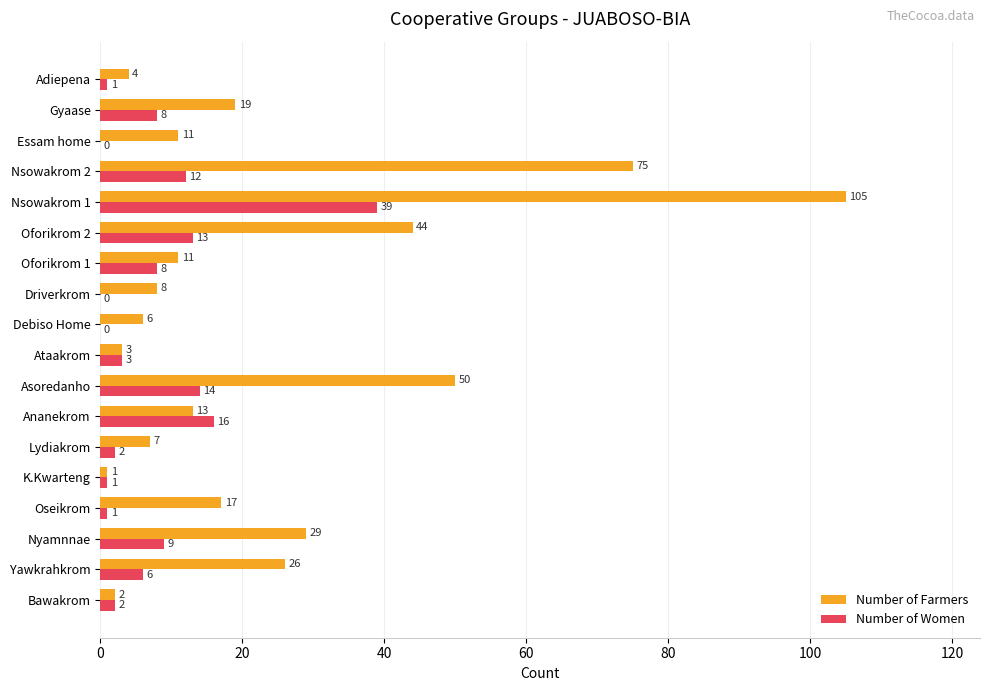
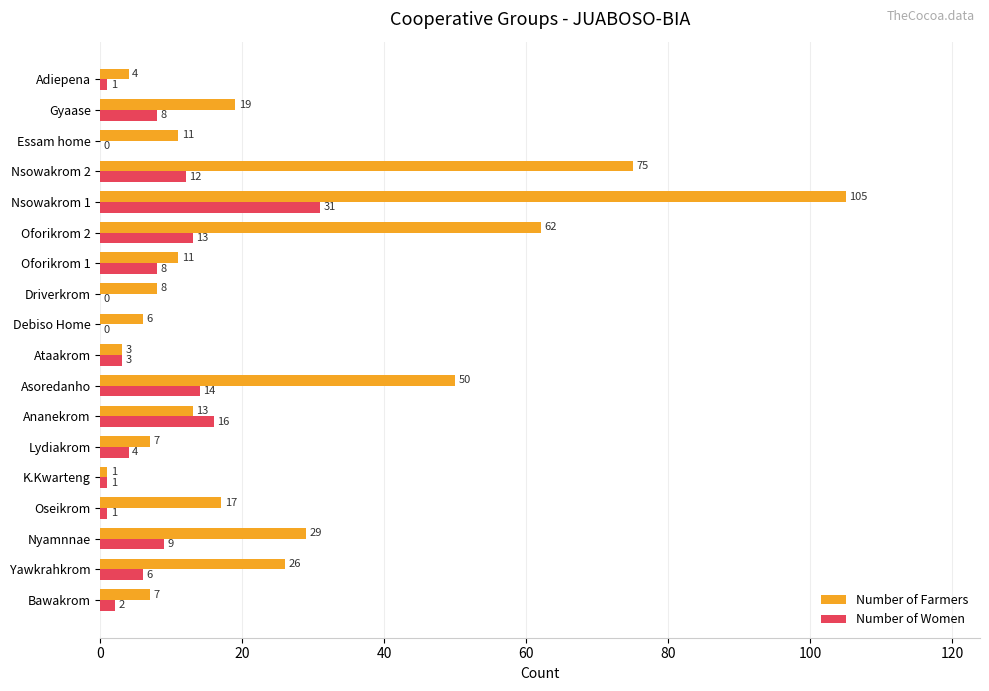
Number of Women, Nsowakrom 1: 39 -> 31
Number of Farmers, Oforikrom 2: 44 -> 62
Number of Women, Lydiakrom: 2 -> 4
Number of Farmers, Bawakrom: 2 -> 7
